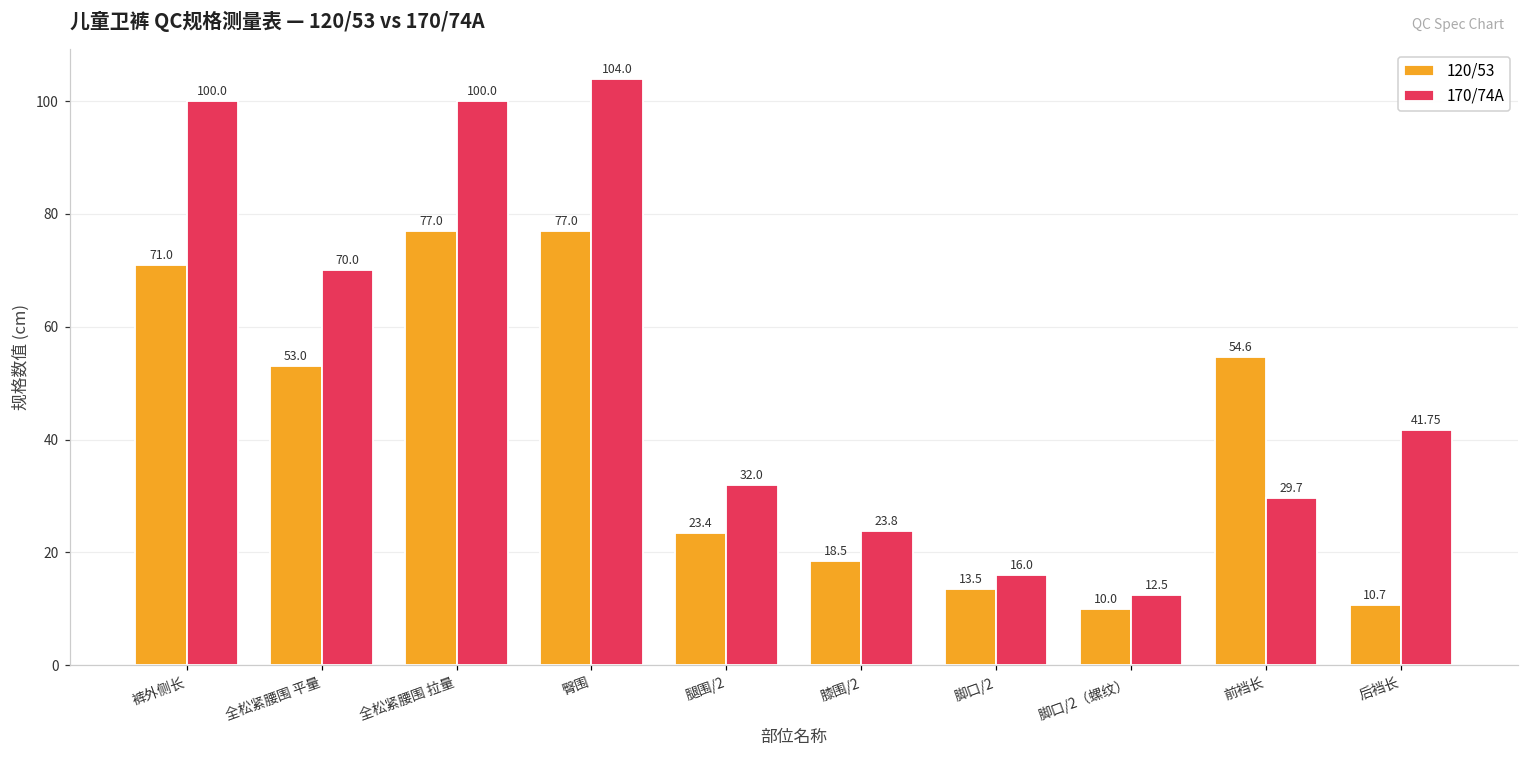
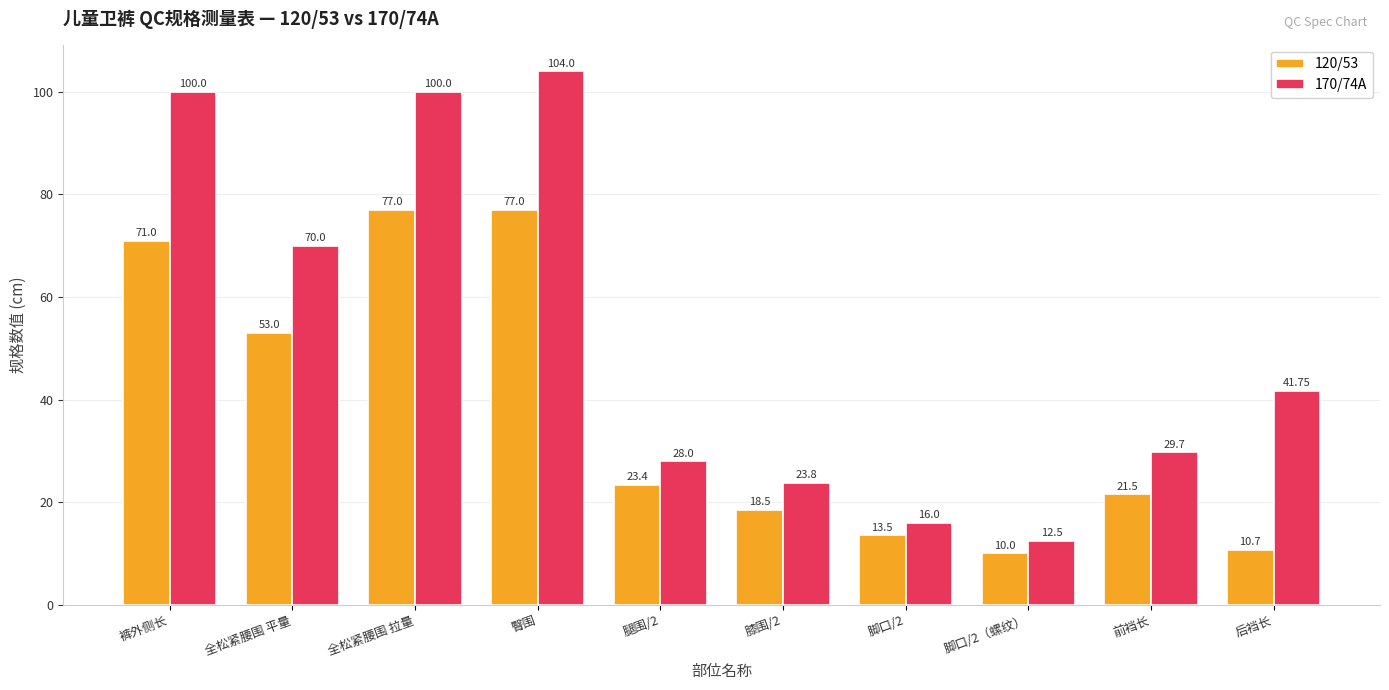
170/74A, 腿围/2: 32.0 -> 28.0
120/53, 前裆长: 54.6 -> 21.5
